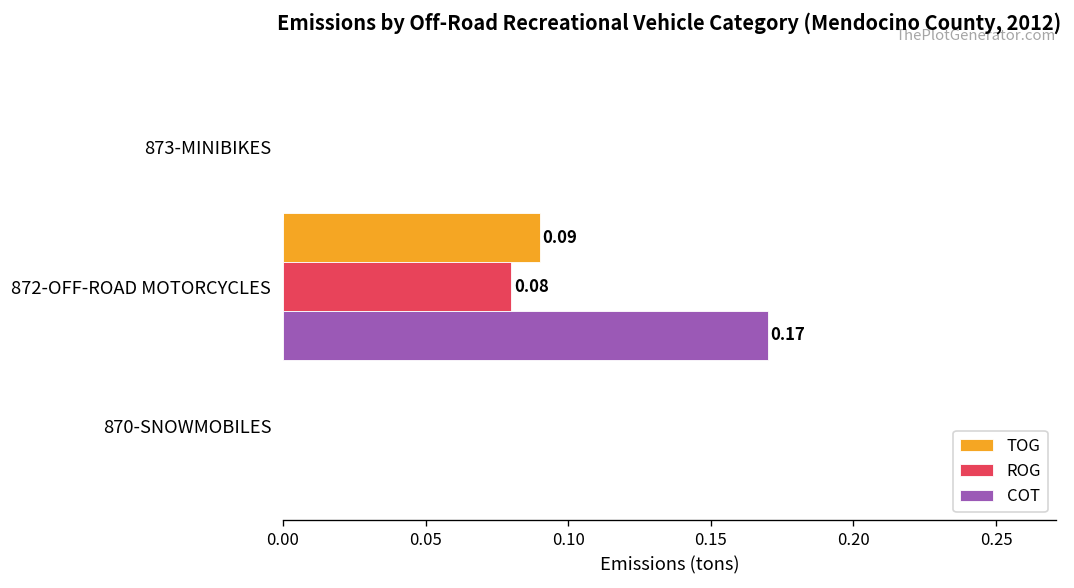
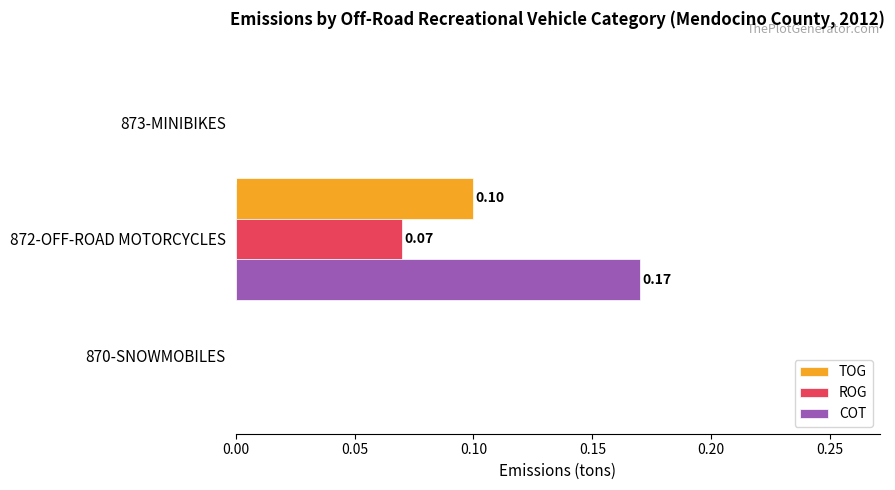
TOG, 872-OFF-ROAD MOTORCYCLES: 0.09 -> 0.10
ROG, 872-OFF-ROAD MOTORCYCLES: 0.08 -> 0.07
